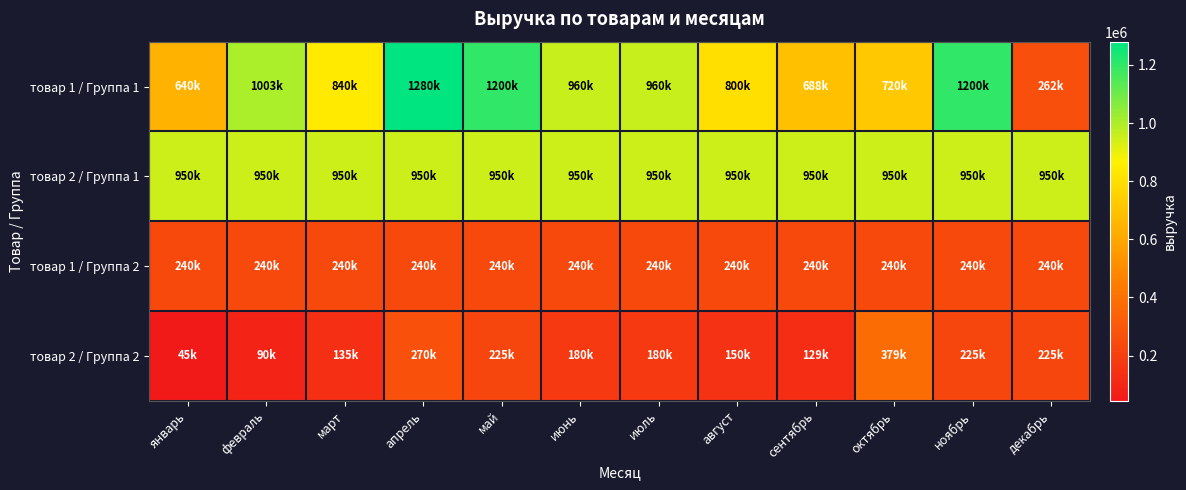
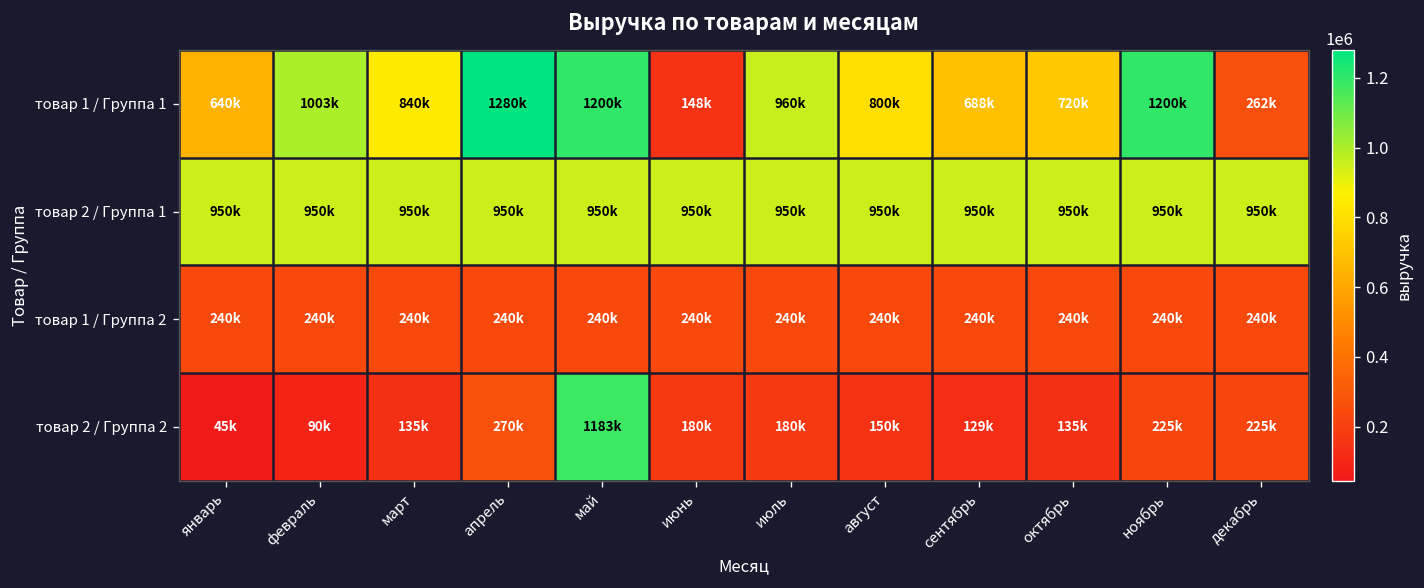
товар 1 / Группа 1, июнь: 960k -> 148k
товар 2 / Группа 2, май: 225k -> 1183k
товар 2 / Группа 2, октябрь: 379k -> 135k
